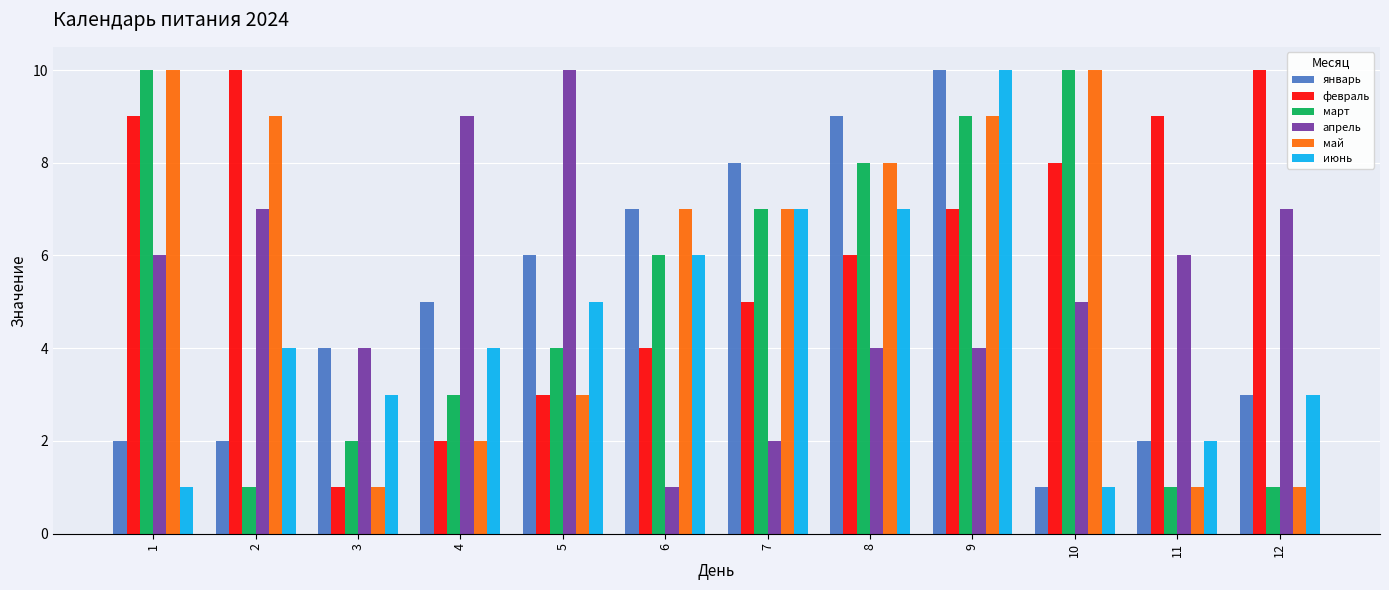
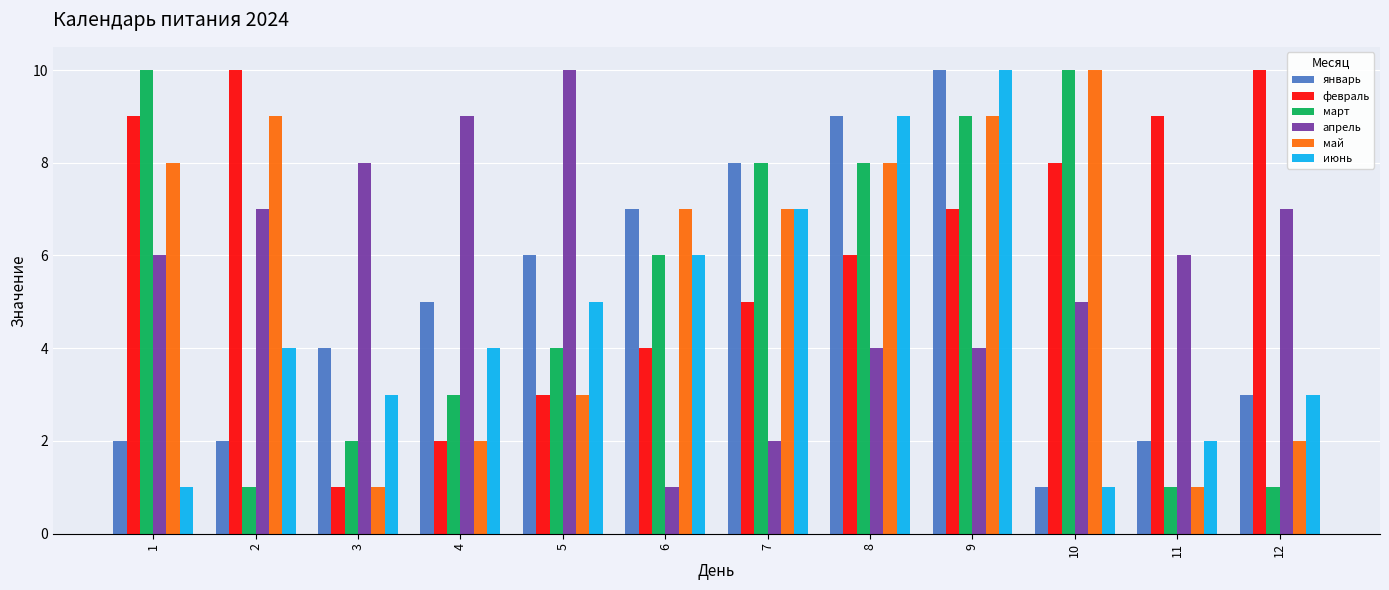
май, 1: 10 -> 8
апрель, 3: 4 -> 8
март, 7: 7 -> 8
июнь, 8: 7 -> 9
май, 12: 1 -> 2
